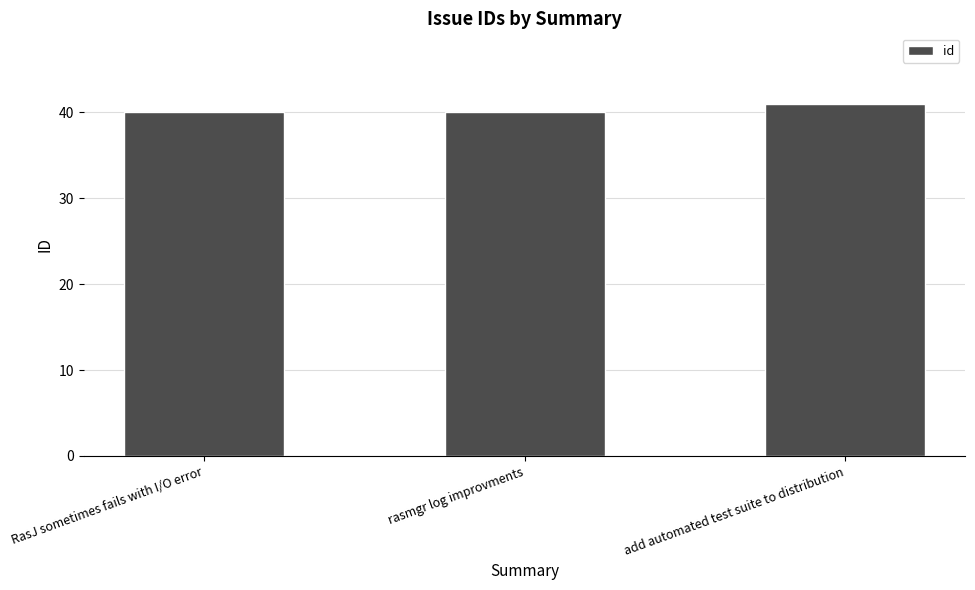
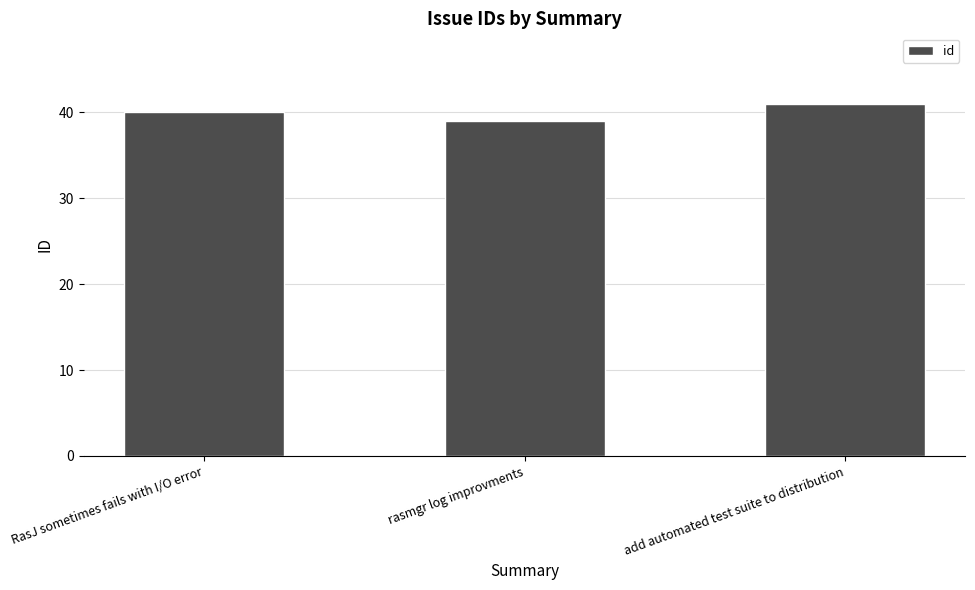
rasmgr log improvments: 40 -> 39
